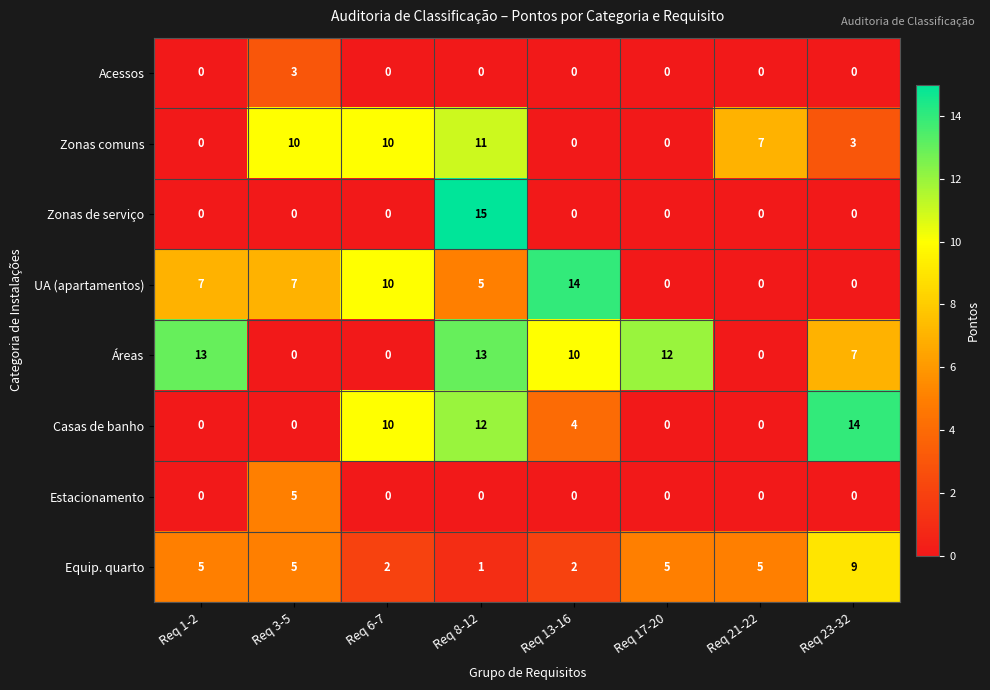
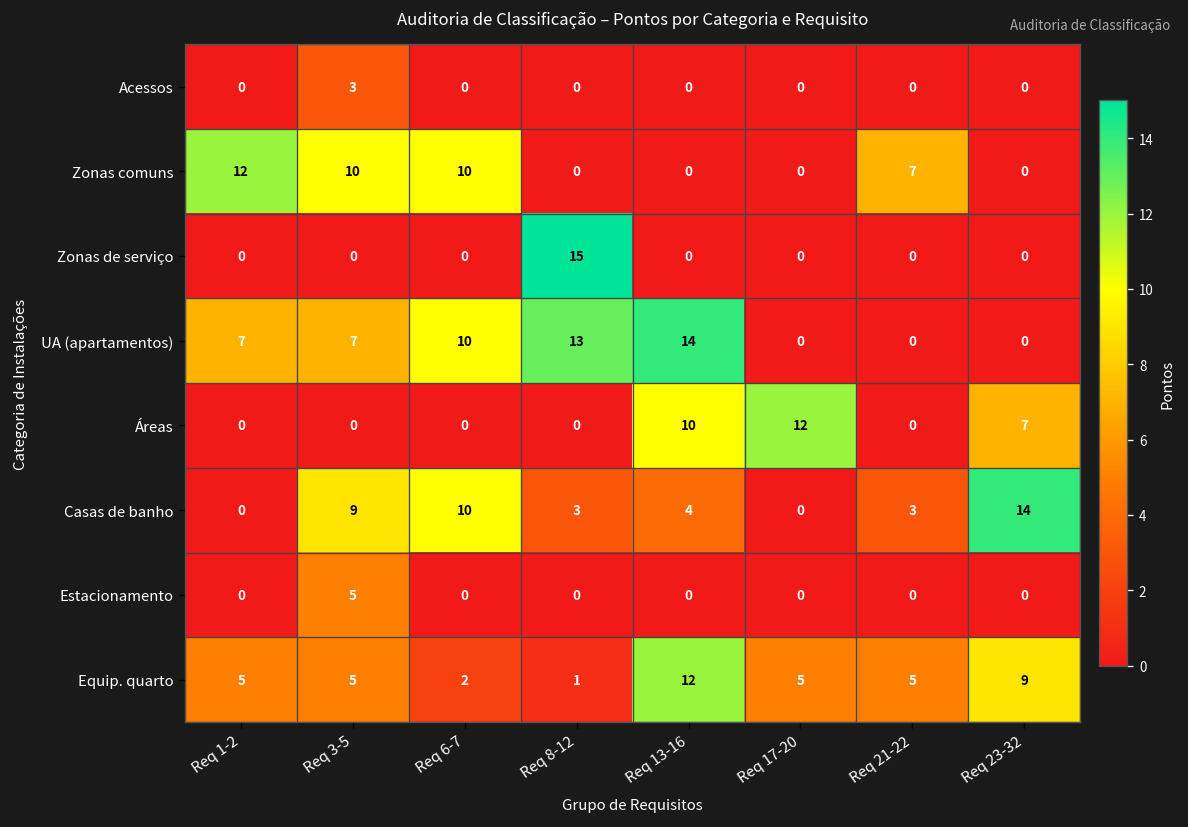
Zonas comuns, Req 1-2: 0 -> 12
Zonas comuns, Req 8-12: 11 -> 0
Zonas comuns, Req 23-32: 3 -> 0
UA (apartamentos), Req 8-12: 5 -> 13
Áreas, Req 1-2: 13 -> 0
Áreas, Req 8-12: 13 -> 0
Casas de banho, Req 3-5: 0 -> 9
Casas de banho, Req 8-12: 12 -> 3
Casas de banho, Req 21-22: 0 -> 3
Equip. quarto, Req 13-16: 2 -> 12
